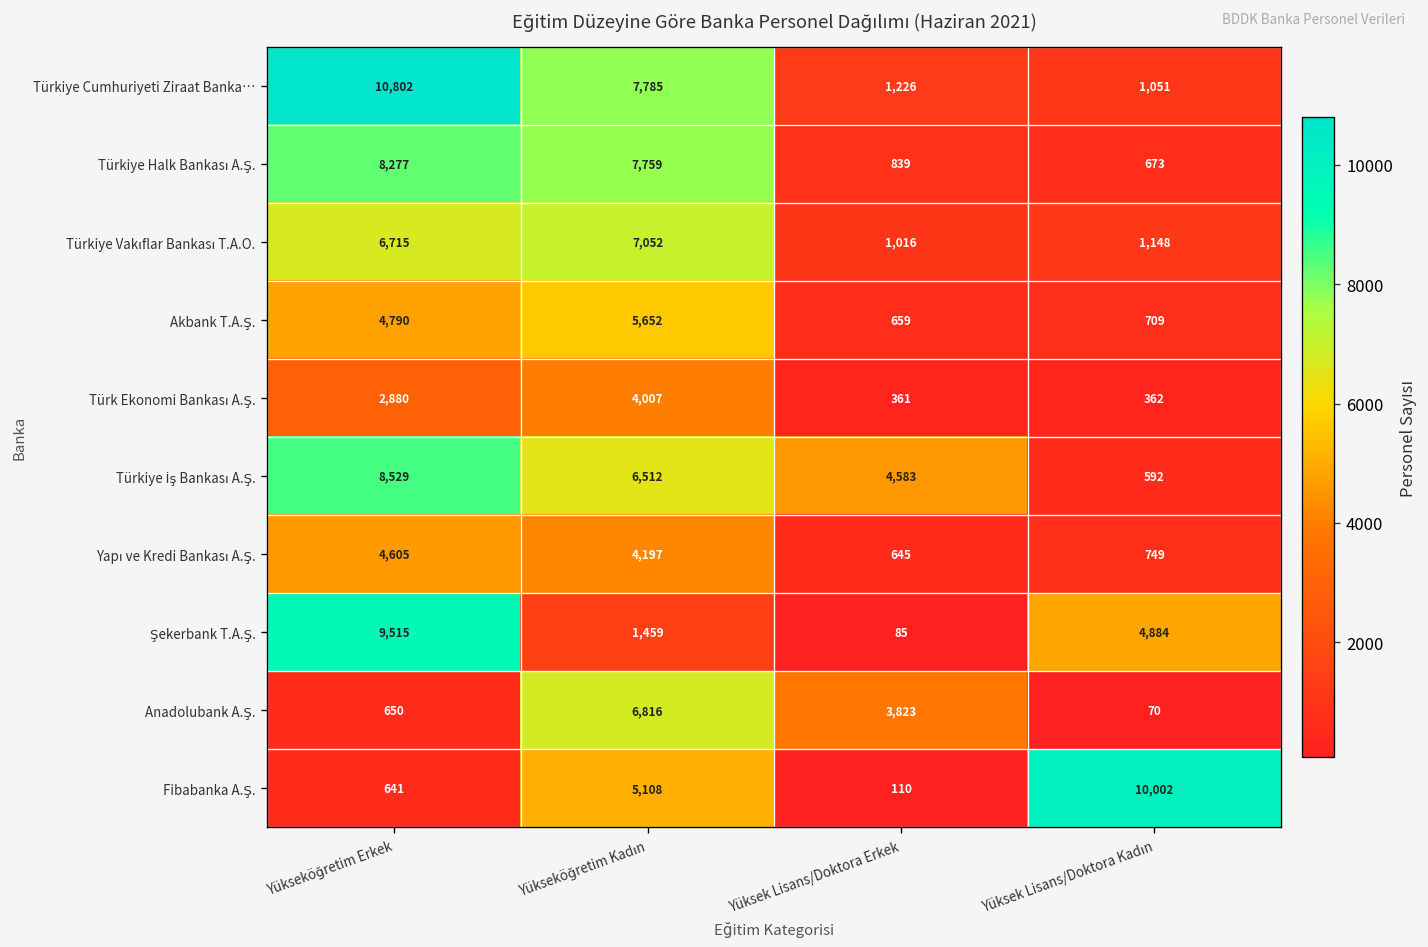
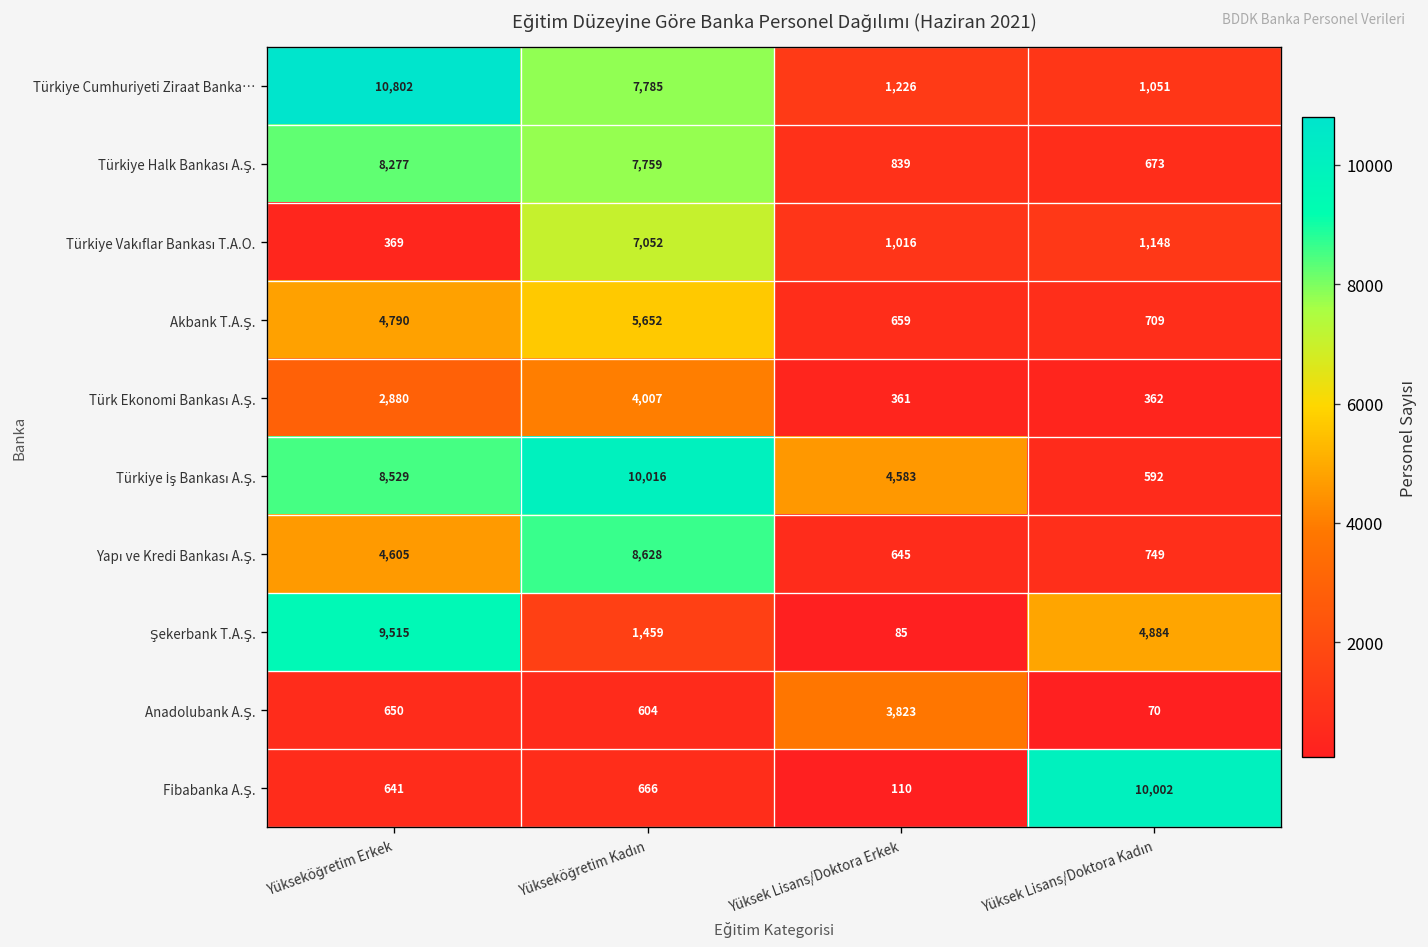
Türkiye Vakıflar Bankası T.A.O., Yükseköğretim Erkek: 6,715 -> 369
Türkiye İş Bankası A.Ş., Yükseköğretim Kadın: 6,512 -> 10,016
Yapı ve Kredi Bankası A.Ş., Yükseköğretim Kadın: 4,197 -> 8,628
Anadolubank A.Ş., Yükseköğretim Kadın: 6,816 -> 604
Fibabanka A.Ş., Yükseköğretim Kadın: 5,108 -> 666
